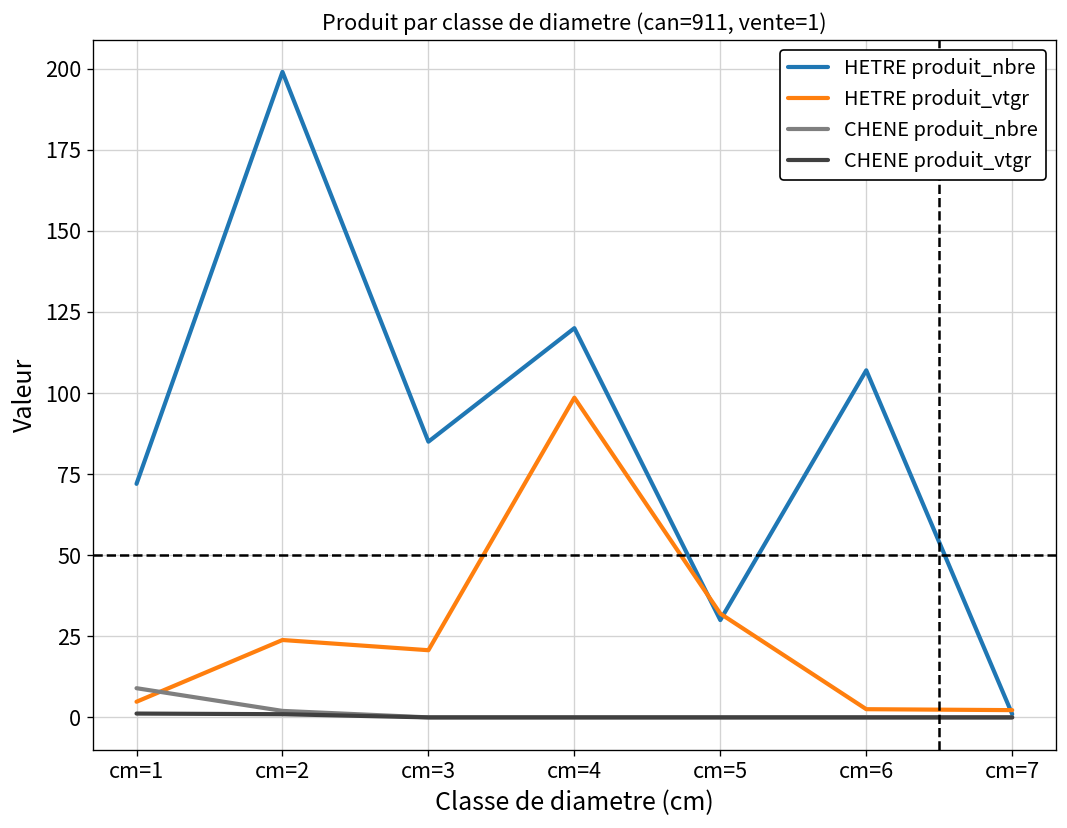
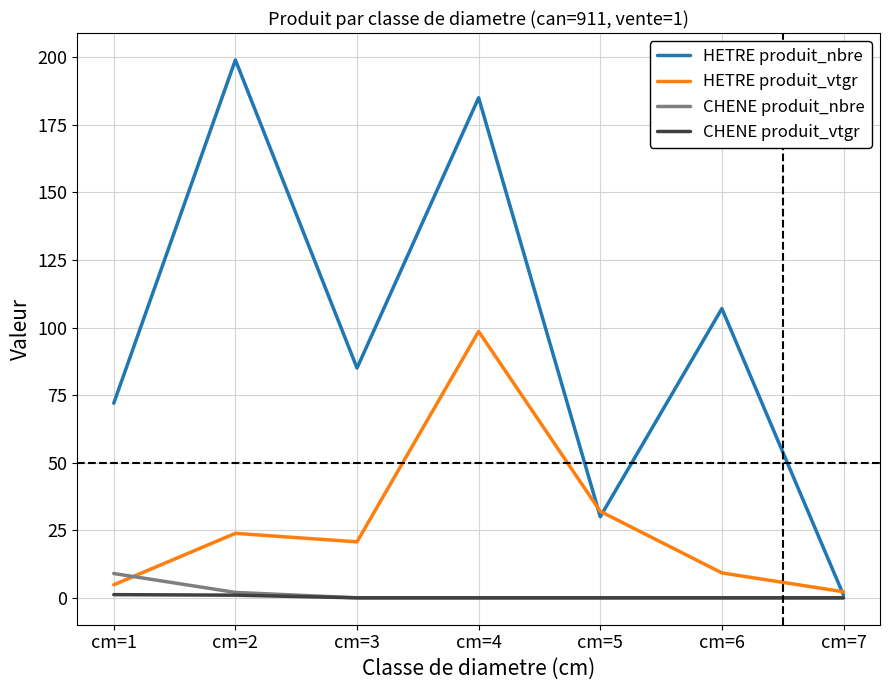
HETRE produit_nbre, cm=4: 120 -> 185
HETRE produit_vtgr, cm=6: 3 -> 9
